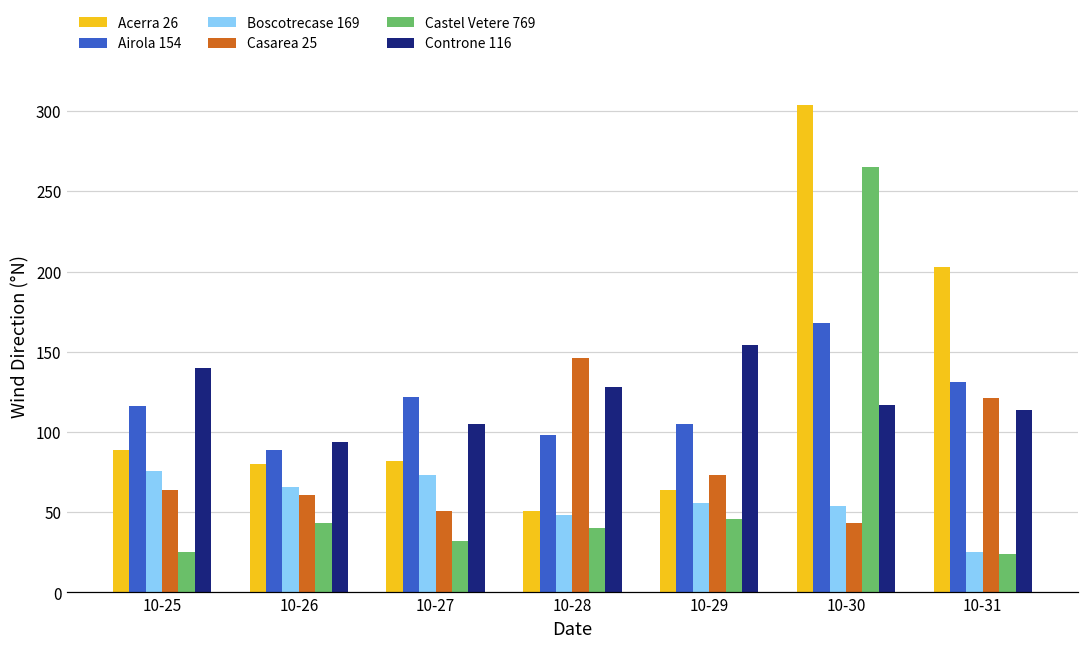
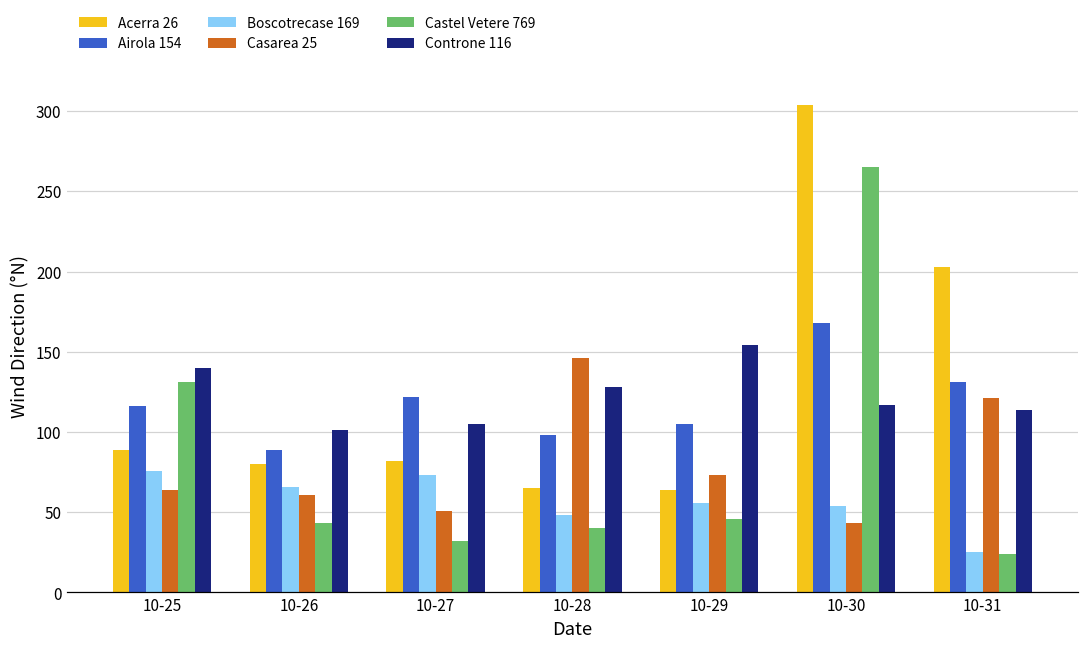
Castel Vetere 769, 10-25: 25 -> 131
Controne 116, 10-26: 94 -> 101
Acerra 26, 10-28: 51 -> 65
